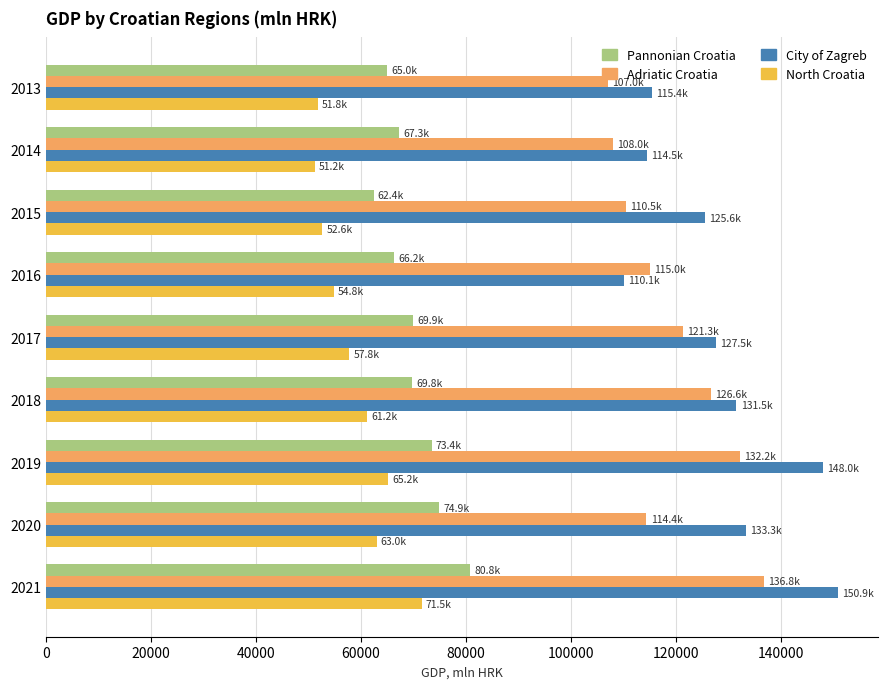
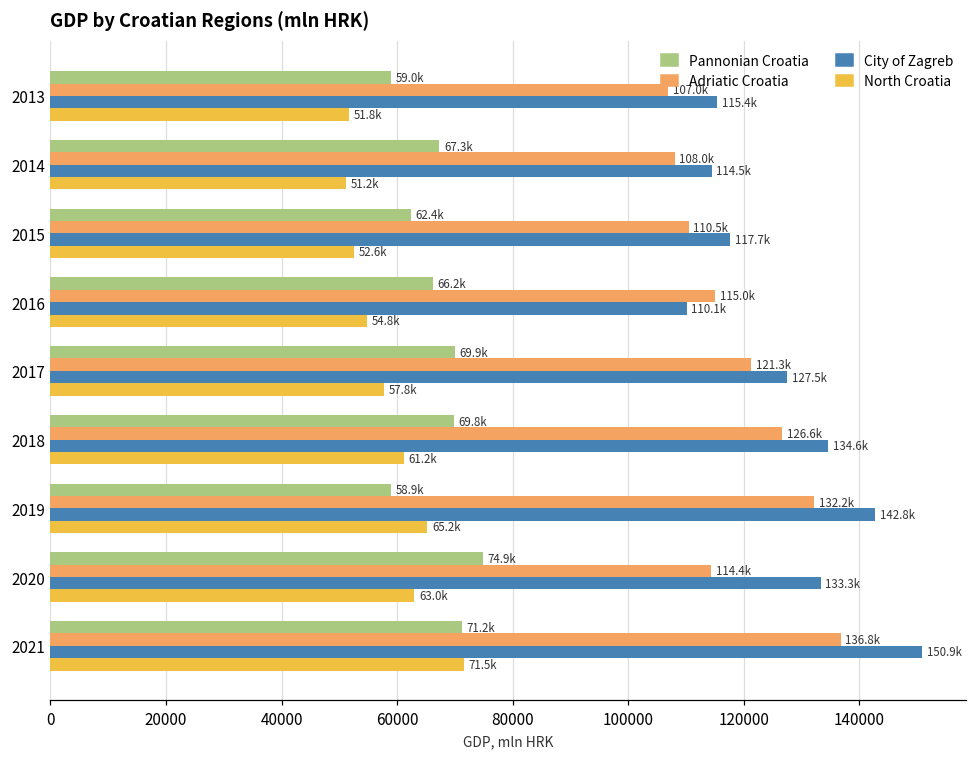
Pannonian Croatia, 2013: 65.0k -> 59.0k
City of Zagreb, 2015: 125.6k -> 117.7k
City of Zagreb, 2018: 131.5k -> 134.6k
Pannonian Croatia, 2019: 73.4k -> 58.9k
City of Zagreb, 2019: 148.0k -> 142.8k
Pannonian Croatia, 2021: 80.8k -> 71.2k
